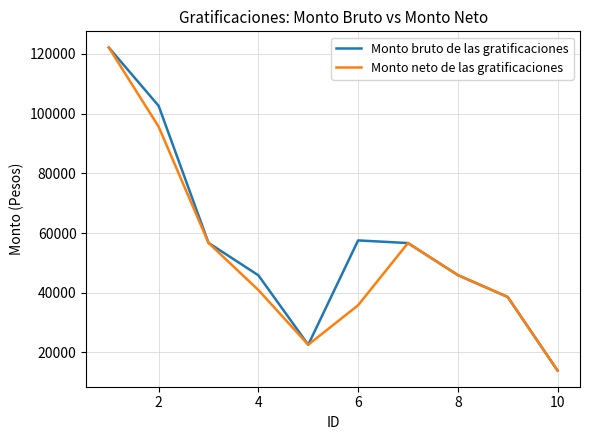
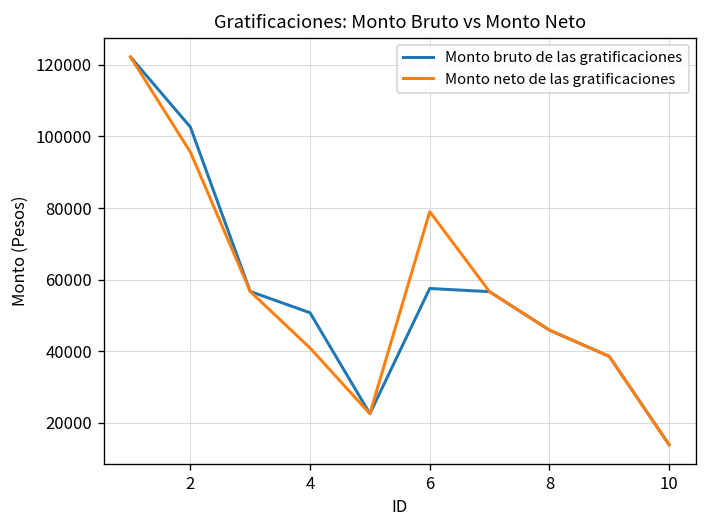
Monto bruto de las gratificaciones, 4: 46000 -> 51000
Monto neto de las gratificaciones, 6: 36000 -> 79000
